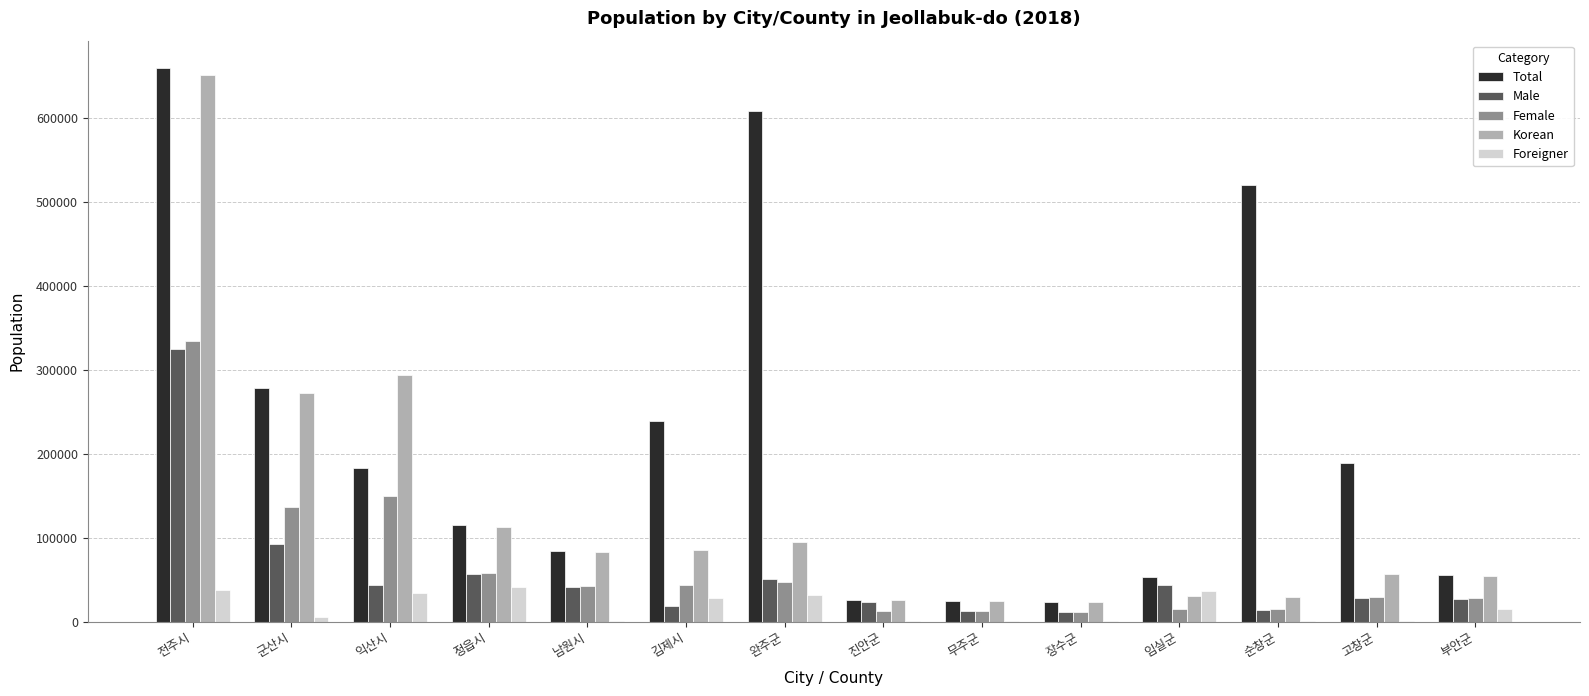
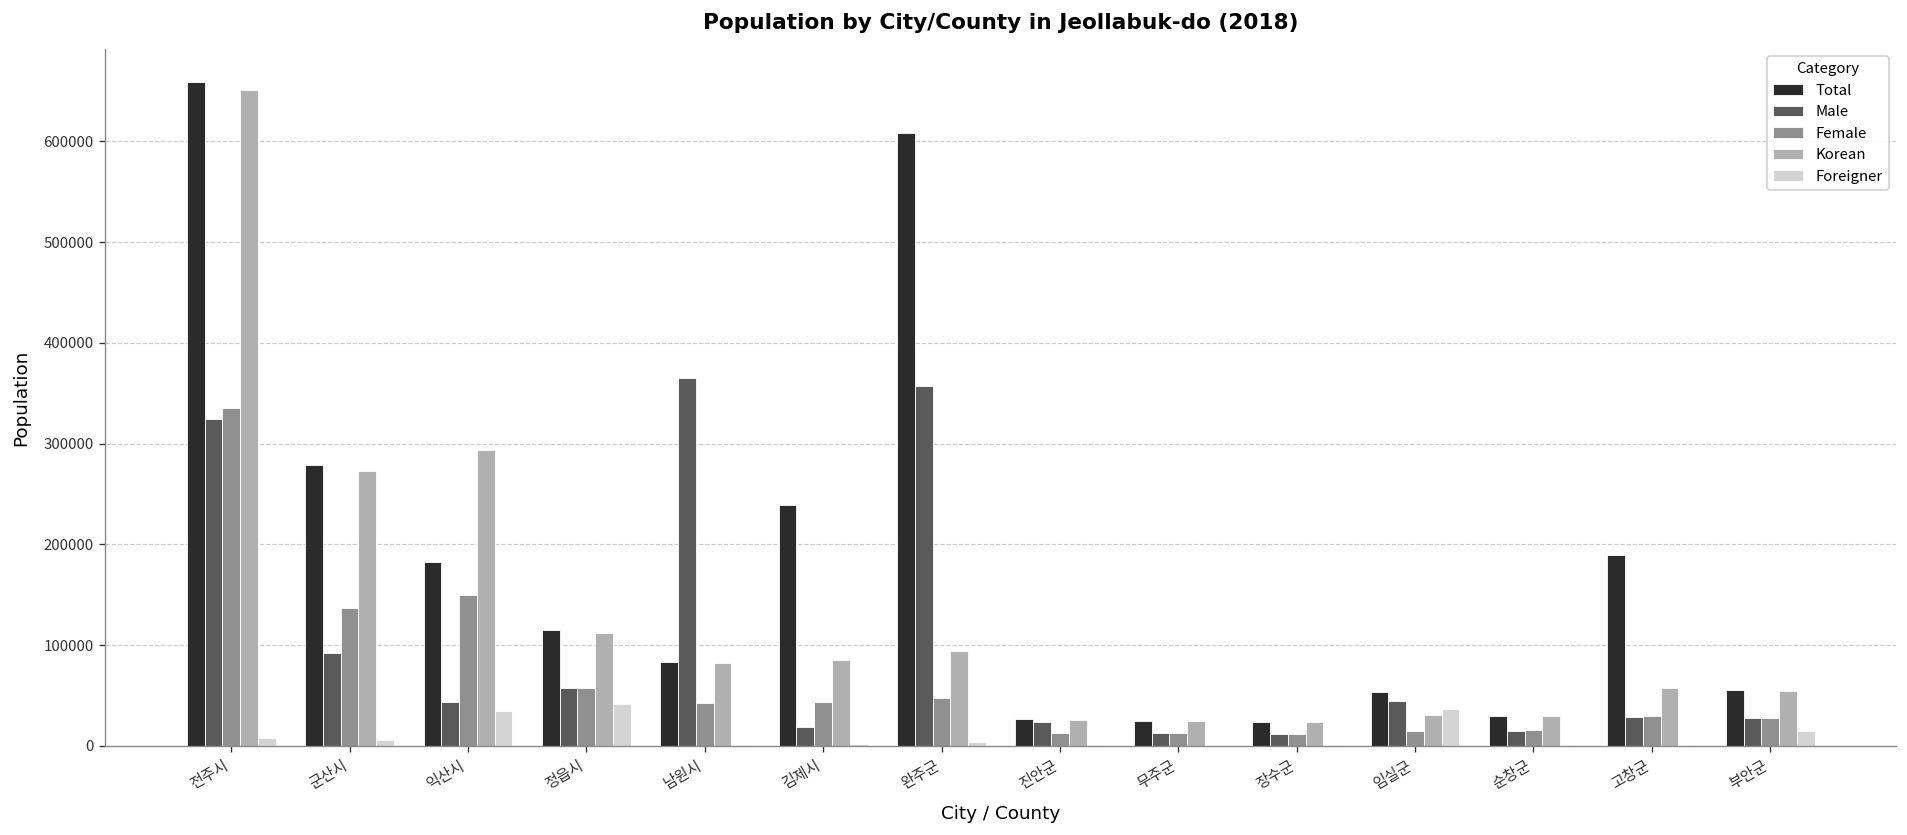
Foreigner, 전주시: 40000 -> 10000
Male, 남원시: 40000 -> 360000
Foreigner, 김제시: 30000 -> 0
Male, 완주군: 50000 -> 360000
Foreigner, 완주군: 30000 -> 0
Total, 순창군: 520000 -> 30000
